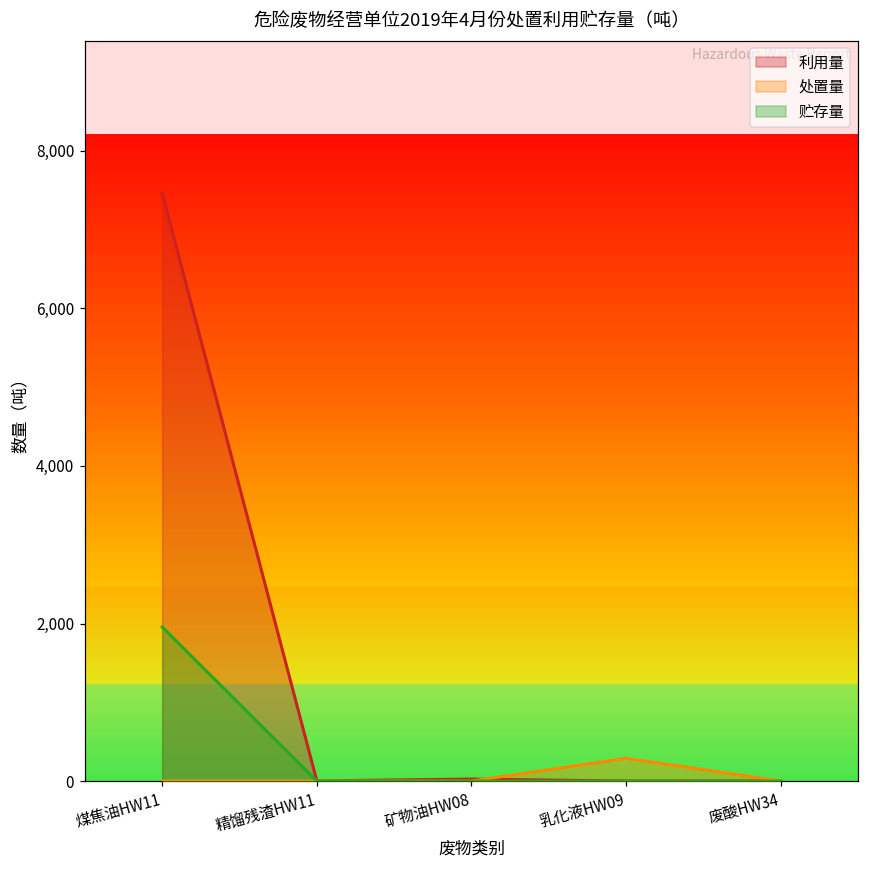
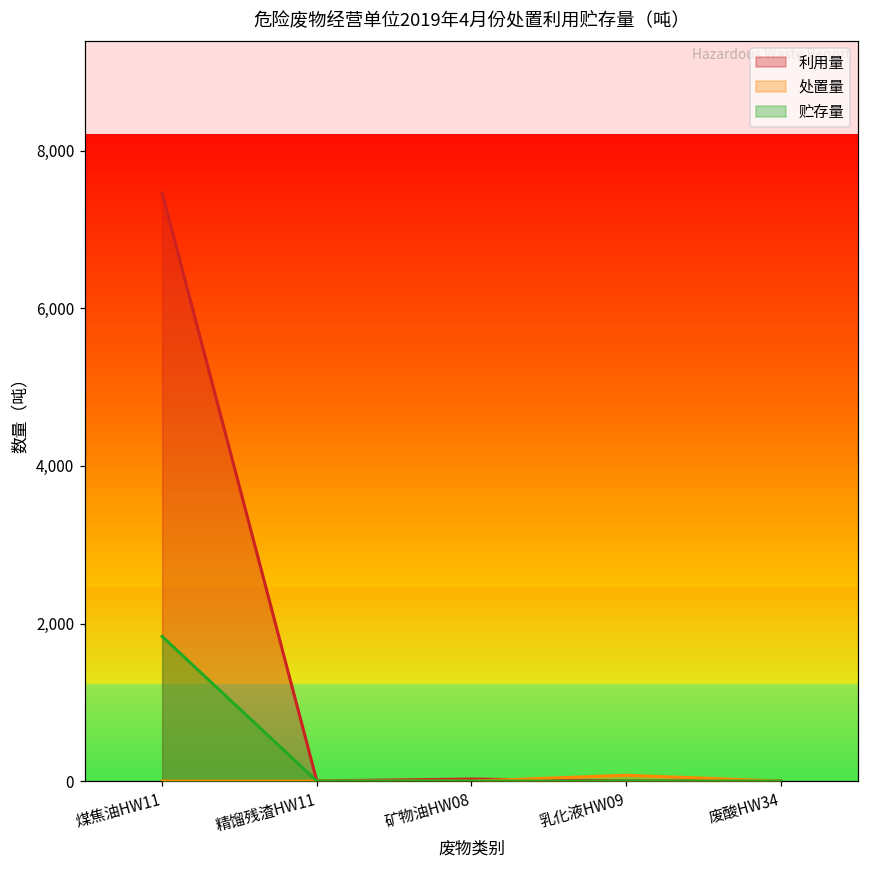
贮存量, 煤焦油HW11: 2,000 -> 1,800
处置量, 乳化液HW09: 300 -> 100
